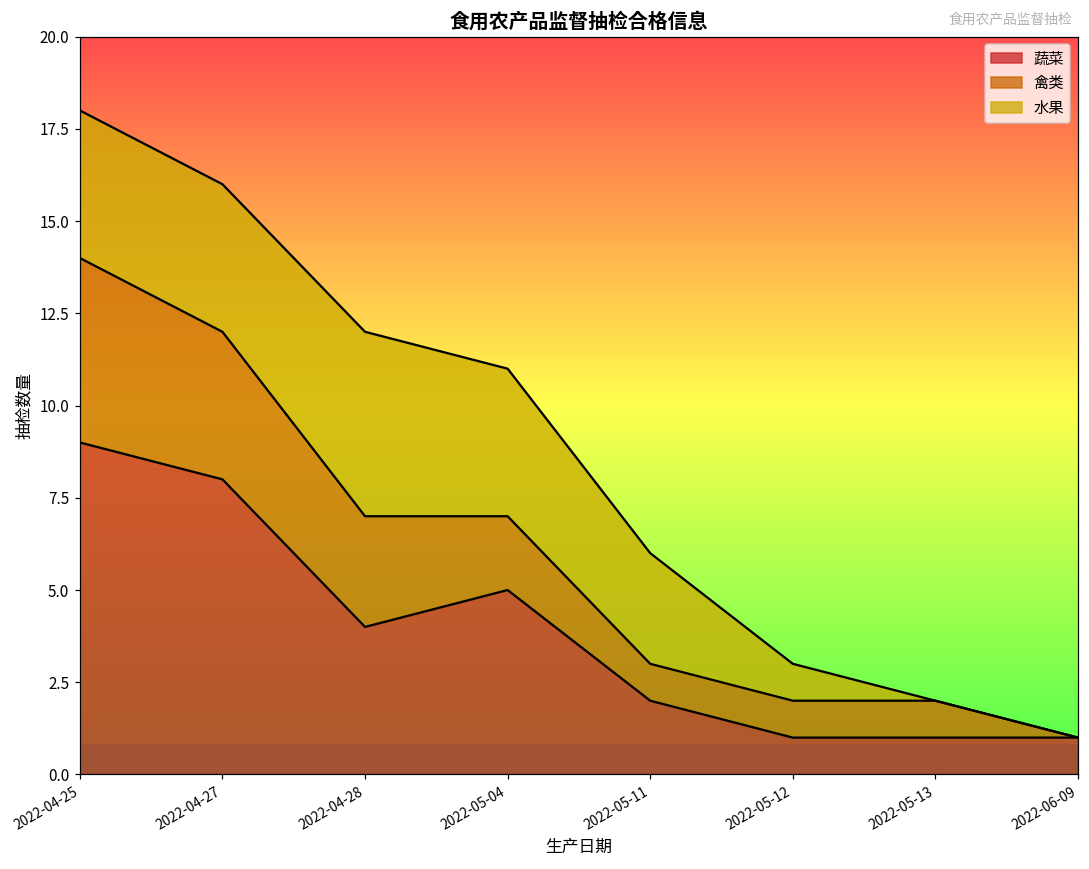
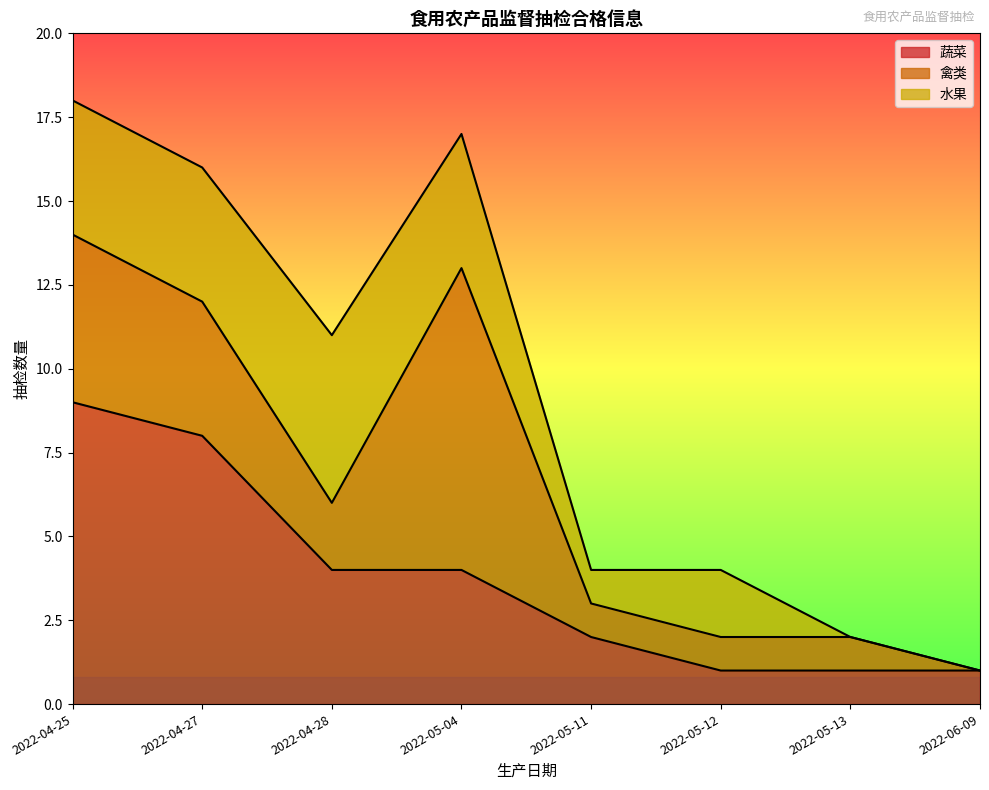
禽类, 2022-04-28: 3 -> 2
蔬菜, 2022-05-04: 5 -> 4
禽类, 2022-05-04: 2 -> 9
水果, 2022-05-11: 3 -> 1
水果, 2022-05-12: 1 -> 2
